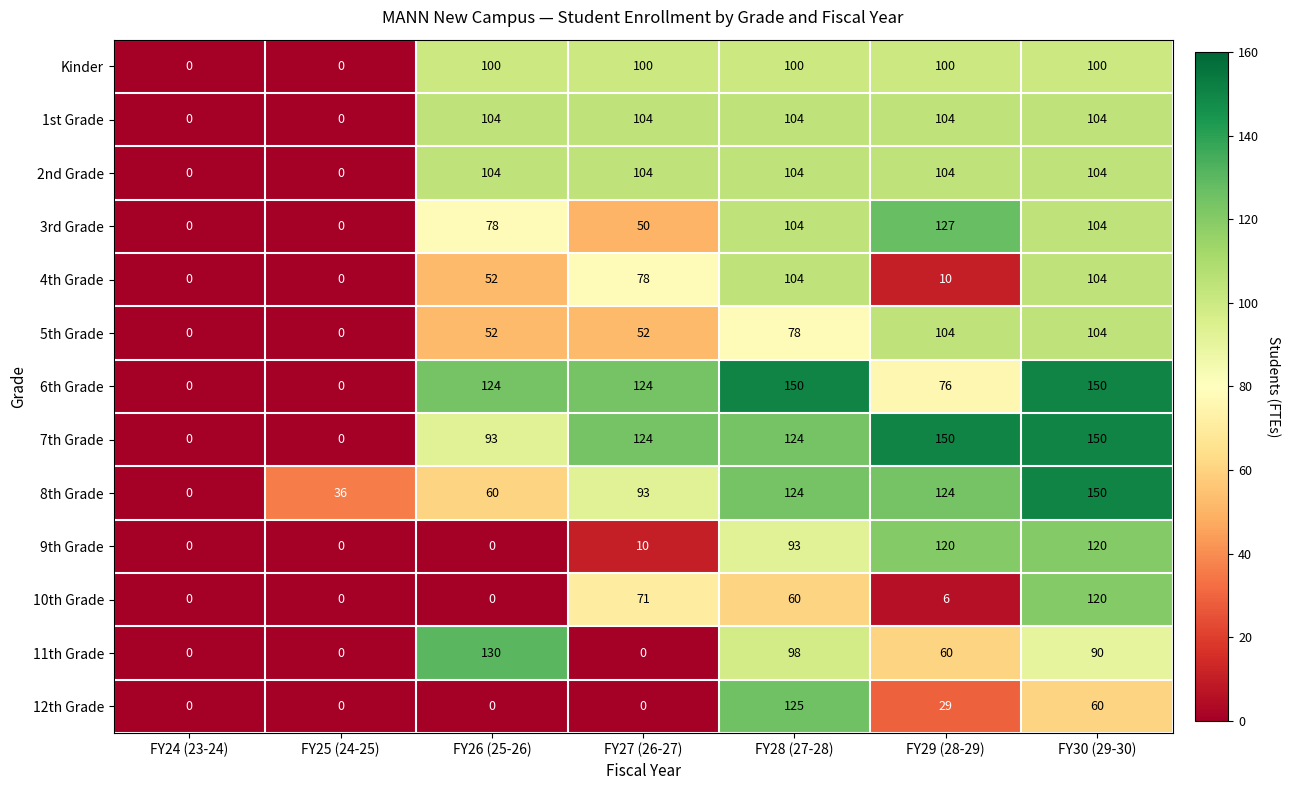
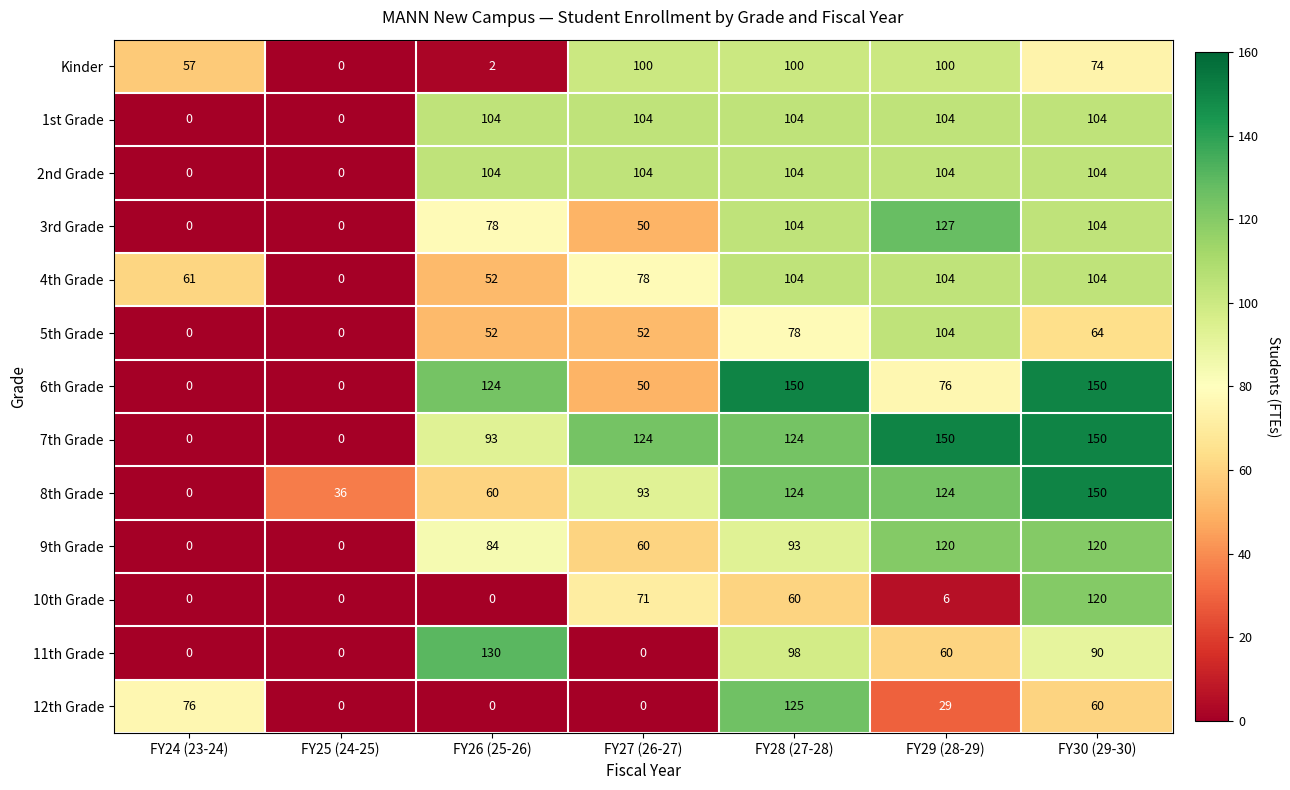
Kinder, FY24 (23-24): 0 -> 57
Kinder, FY26 (25-26): 100 -> 2
Kinder, FY30 (29-30): 100 -> 74
4th Grade, FY24 (23-24): 0 -> 61
4th Grade, FY29 (28-29): 10 -> 104
5th Grade, FY30 (29-30): 104 -> 64
6th Grade, FY27 (26-27): 124 -> 50
9th Grade, FY26 (25-26): 0 -> 84
9th Grade, FY27 (26-27): 10 -> 60
12th Grade, FY24 (23-24): 0 -> 76
